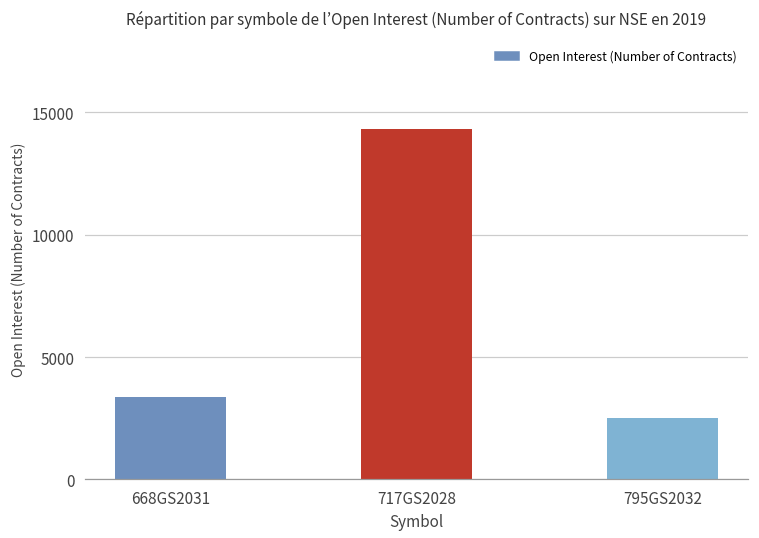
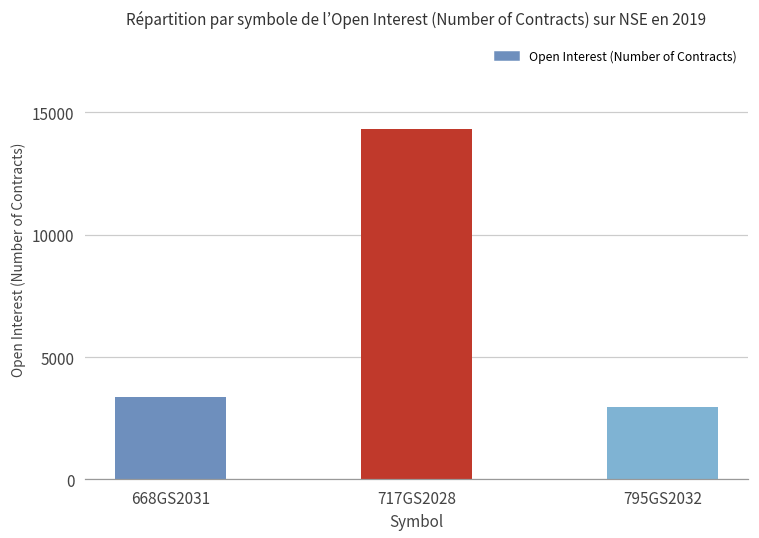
795GS2032: 2500 -> 3000
